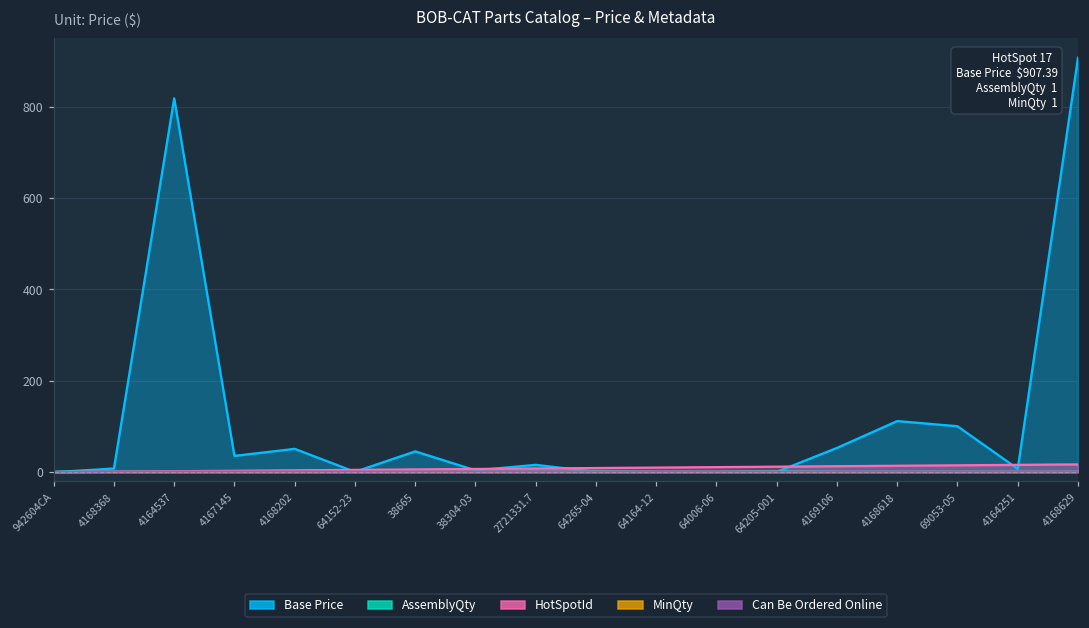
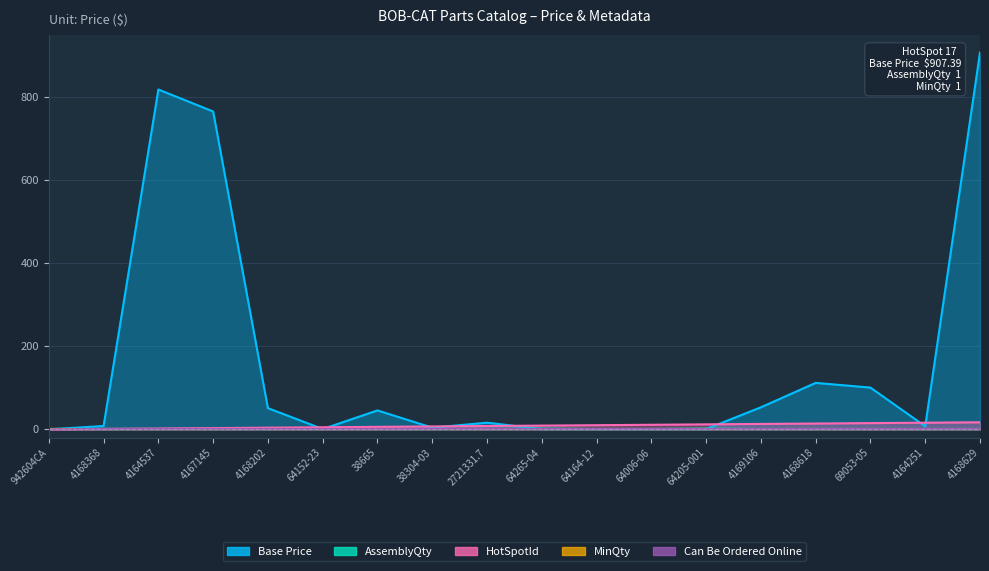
Base Price, 4167145: 40 -> 770
